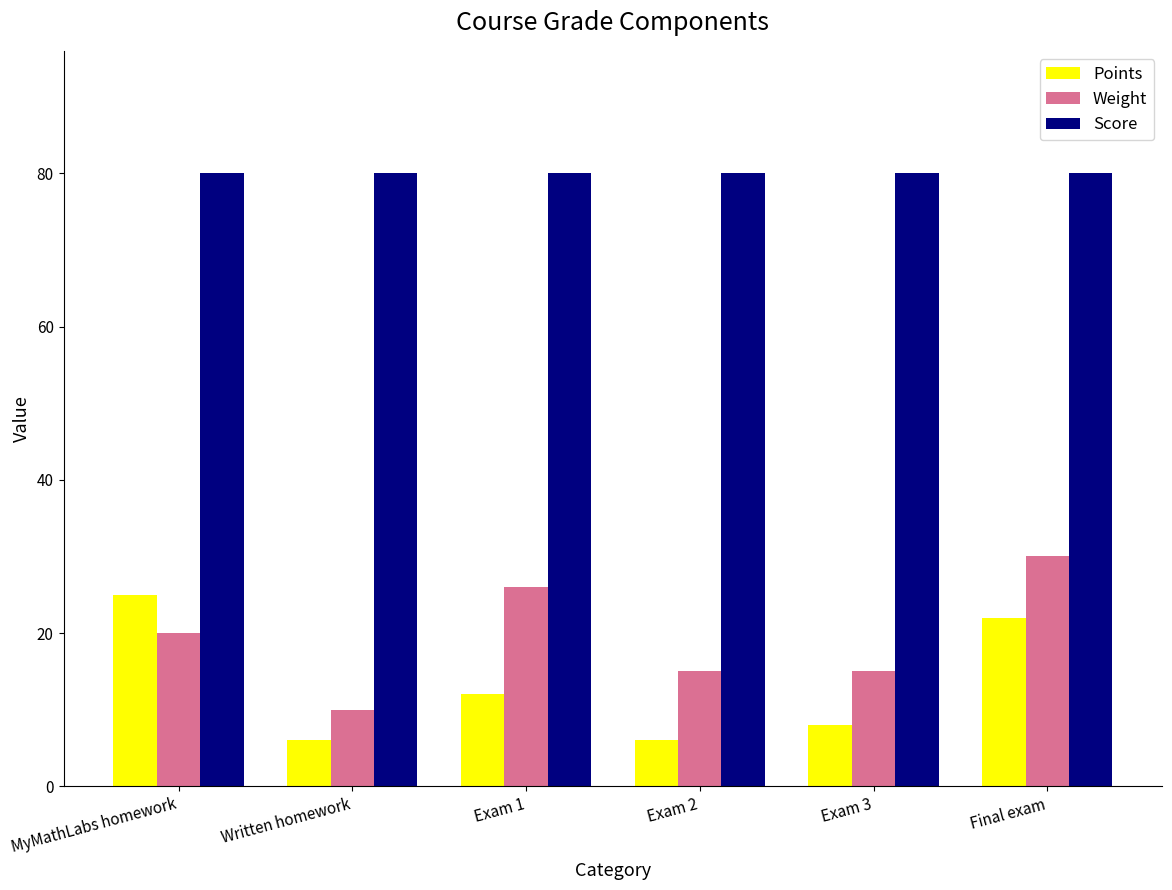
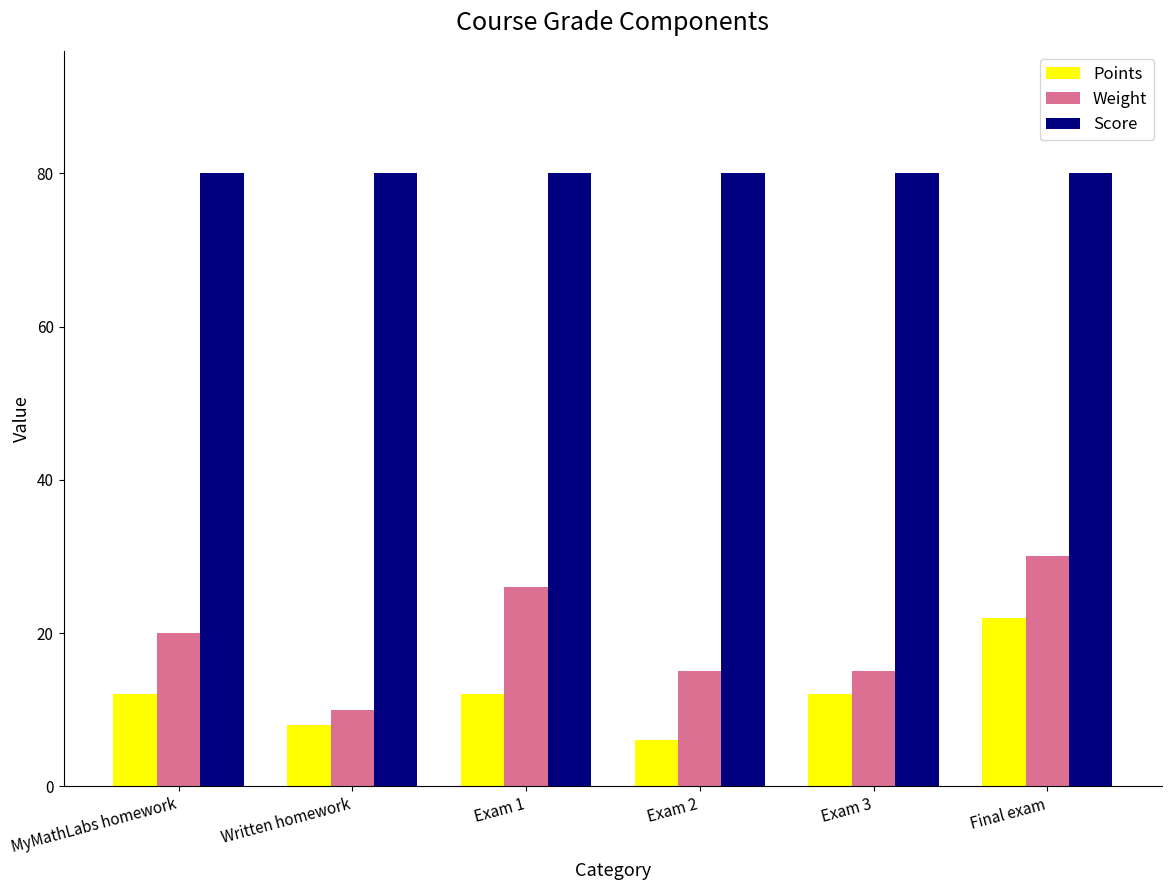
Points, MyMathLabs homework: 25 -> 12
Points, Written homework: 6 -> 8
Points, Exam 3: 8 -> 12
